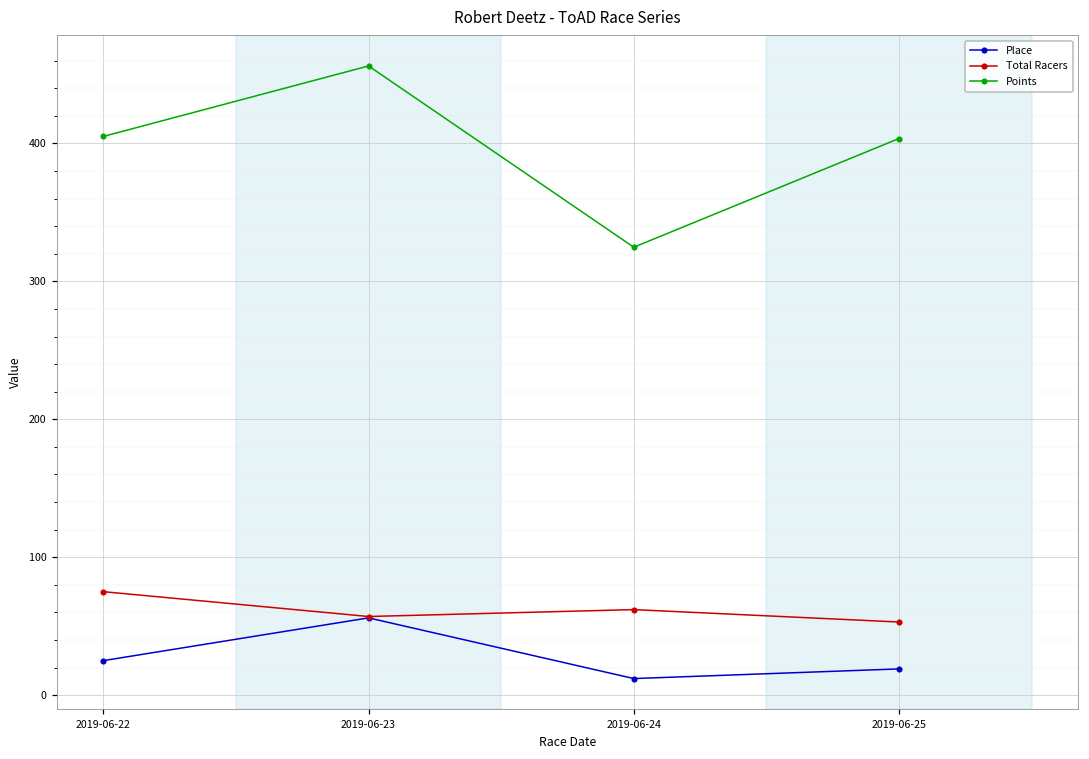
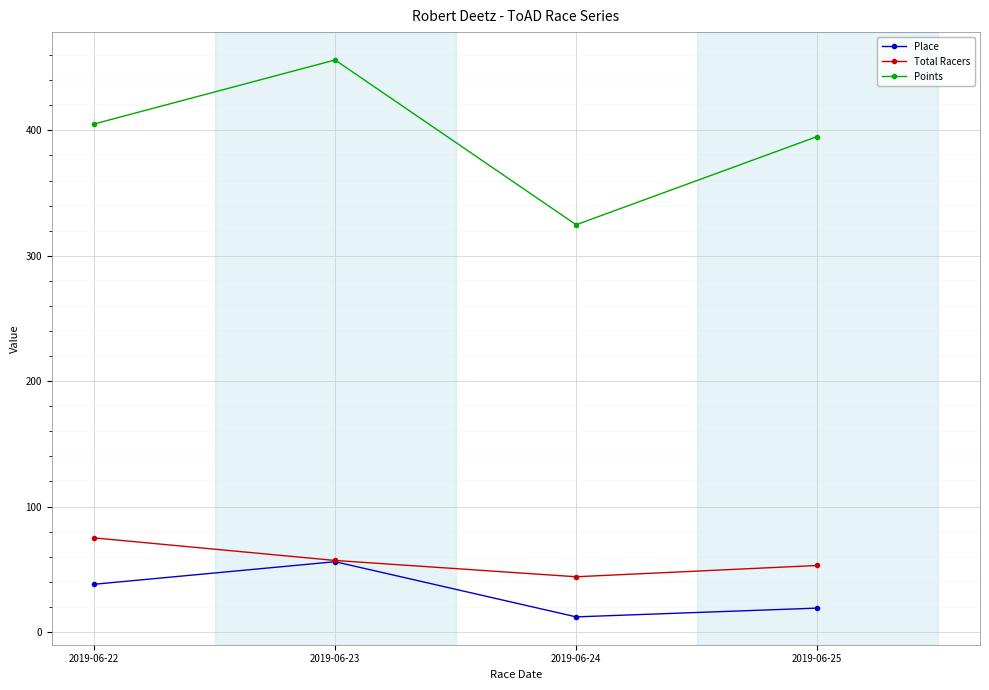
Place, 2019-06-22: 25 -> 38
Total Racers, 2019-06-24: 62 -> 44
Points, 2019-06-25: 404 -> 395
